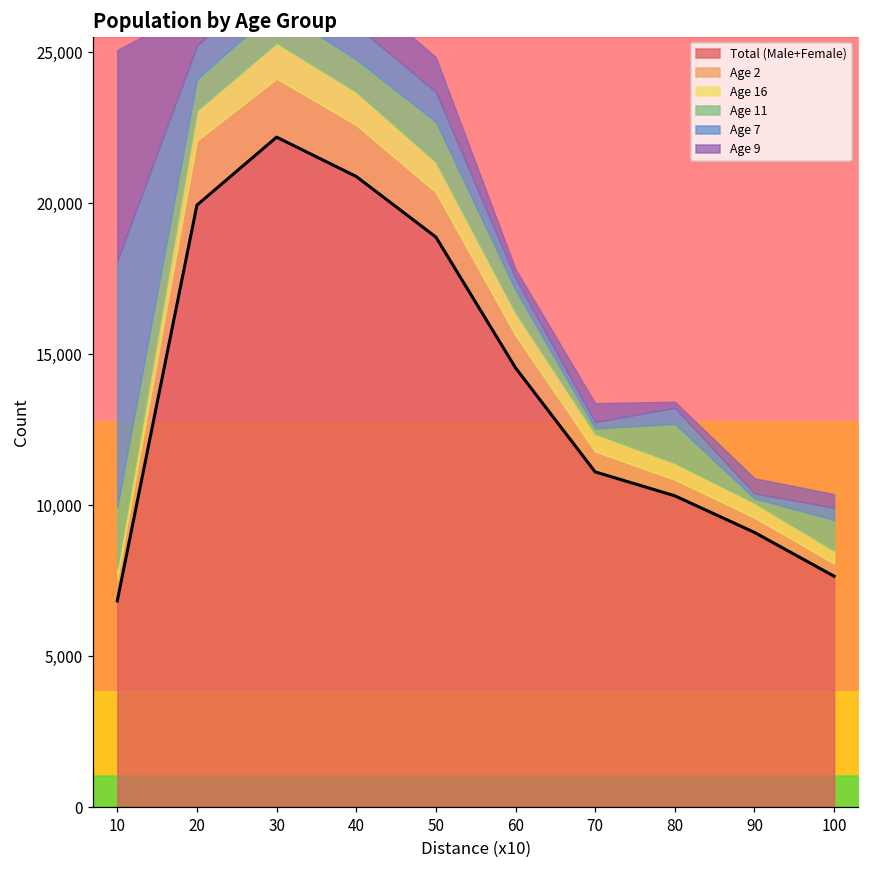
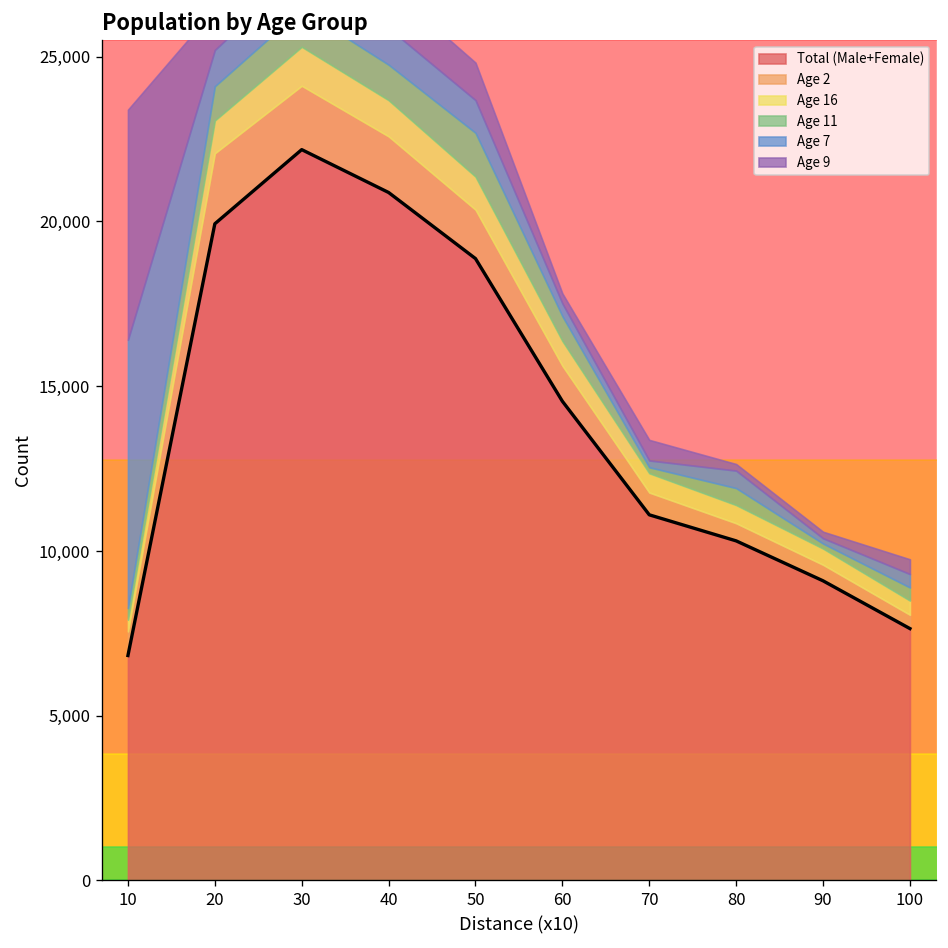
Age 11, 10: 2,000 -> 400
Age 11, 80: 1,300 -> 500
Age 9, 90: 500 -> 200
Age 11, 100: 1,000 -> 400
